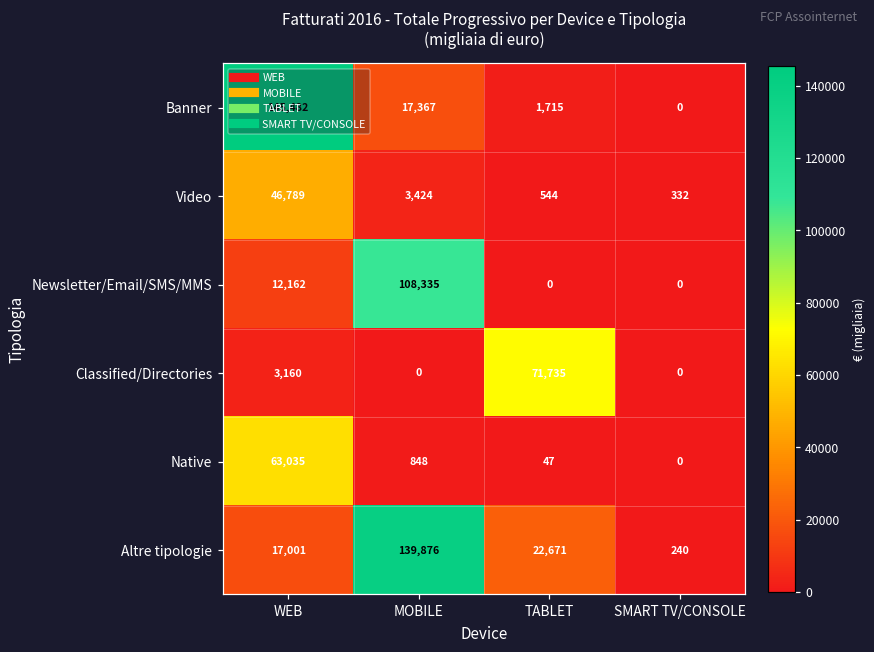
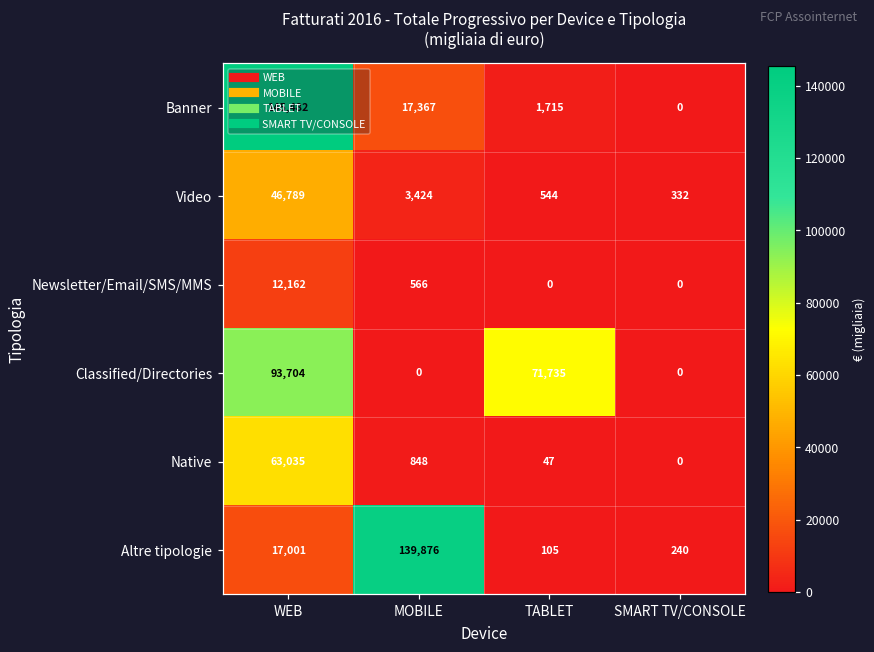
Newsletter/Email/SMS/MMS, MOBILE: 108,335 -> 566
Classified/Directories, WEB: 3,160 -> 93,704
Altre tipologie, TABLET: 22,671 -> 105
